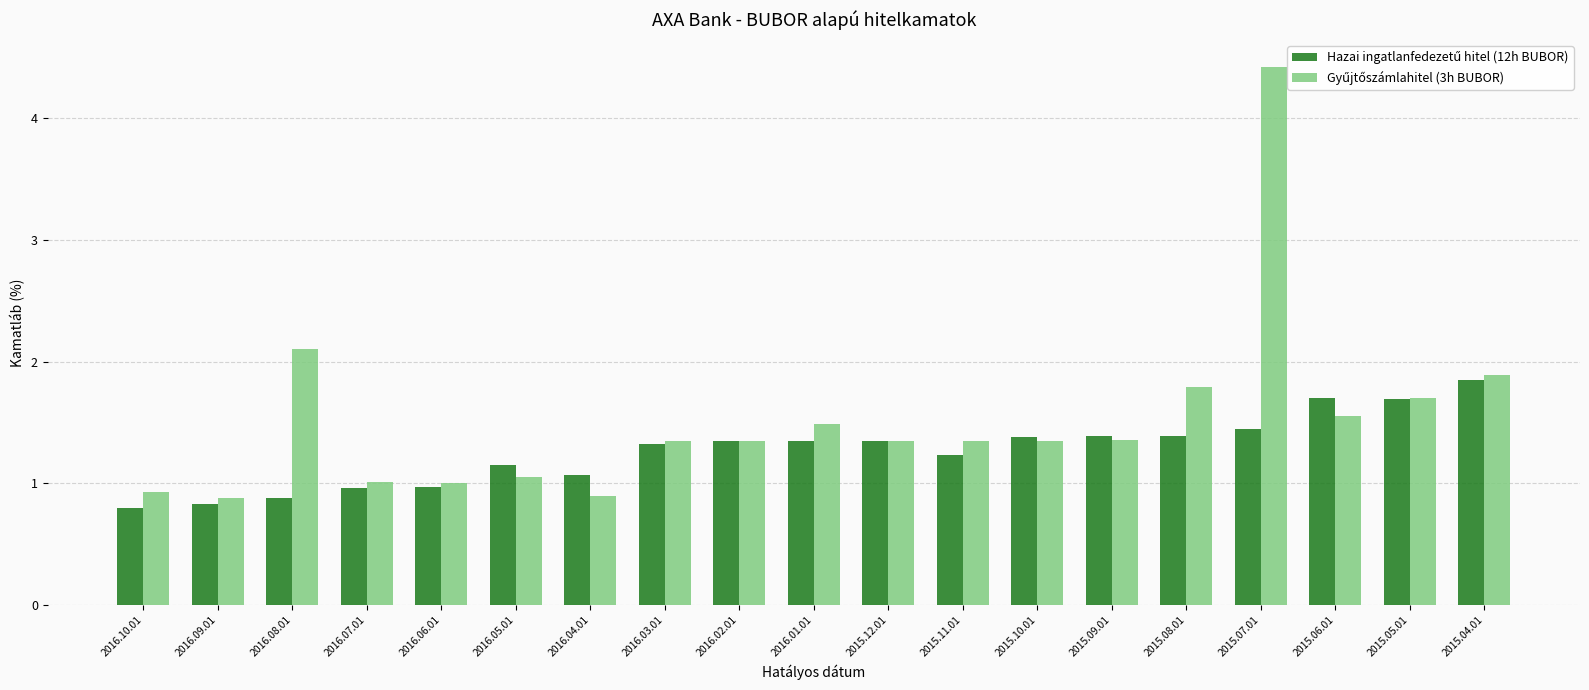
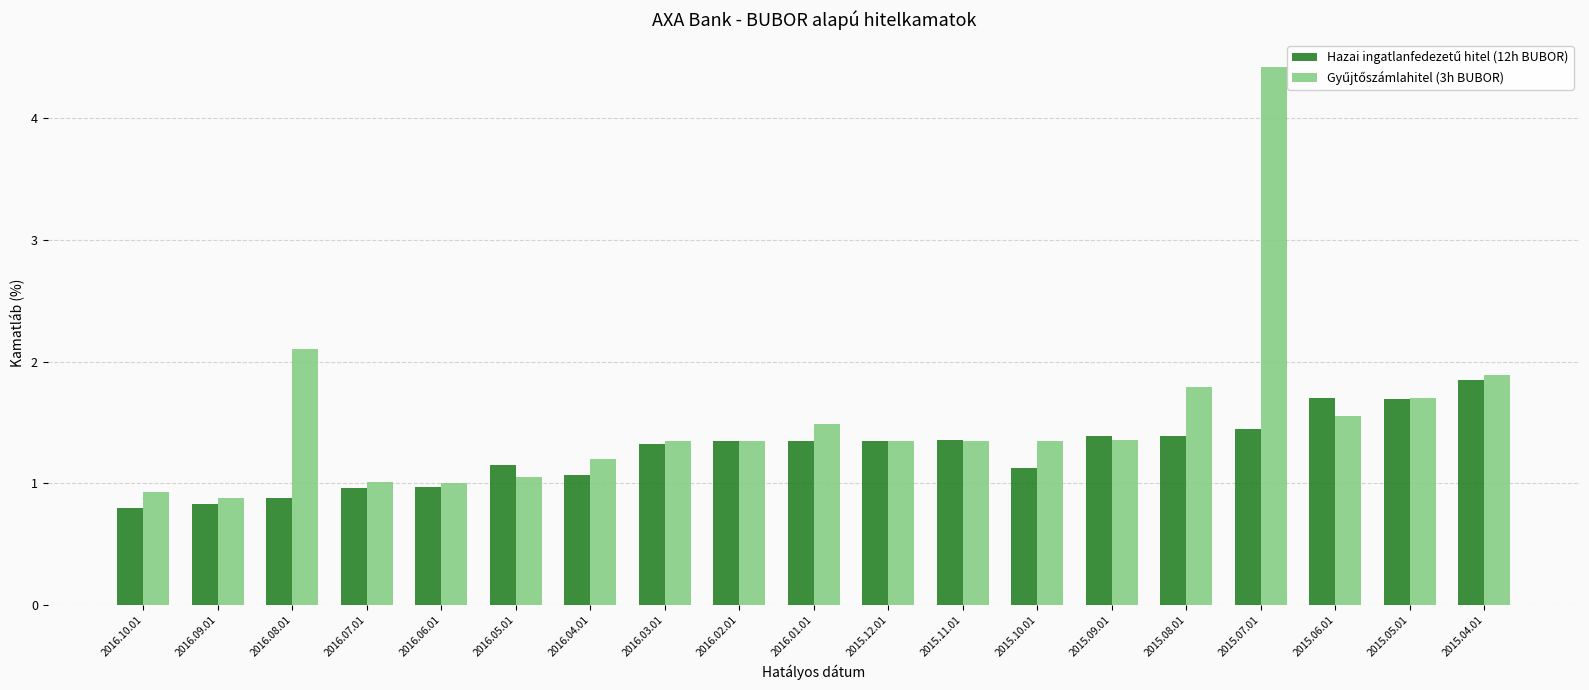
Gyűjtőszámlahitel (3h BUBOR), 2016.04.01: 0.90 -> 1.20
Hazai ingatlanfedezetű hitel (12h BUBOR), 2015.11.01: 1.23 -> 1.36
Hazai ingatlanfedezetű hitel (12h BUBOR), 2015.10.01: 1.38 -> 1.13
